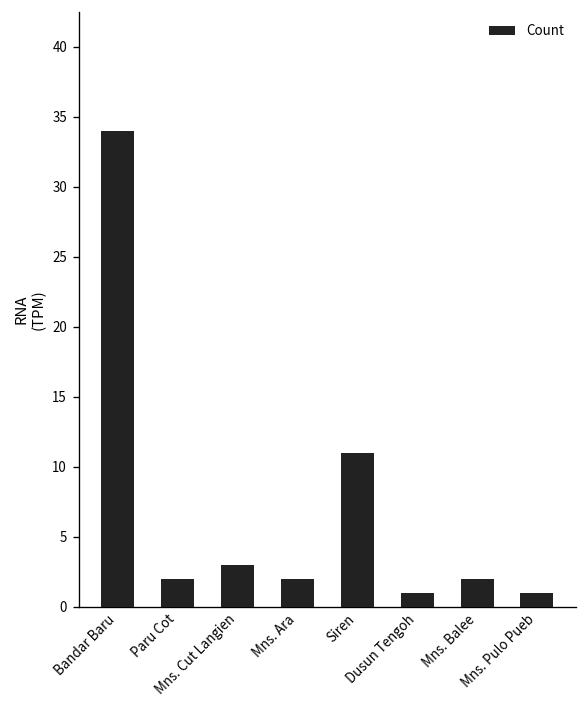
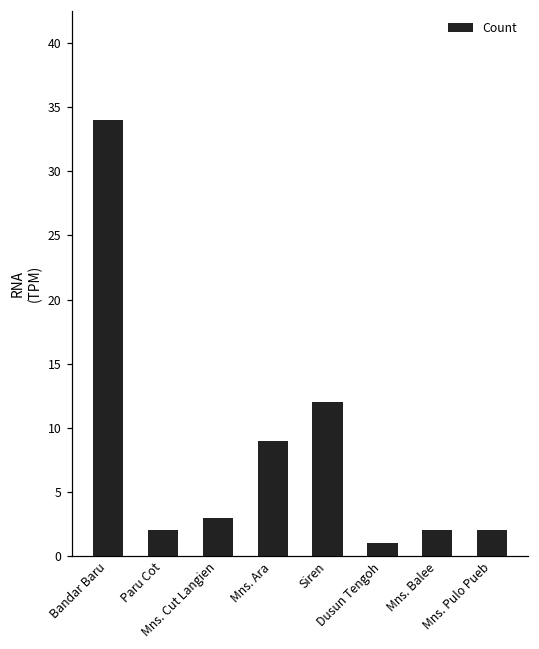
Mns. Ara: 2 -> 9
Siren: 11 -> 12
Mns. Pulo Pueb: 1 -> 2
